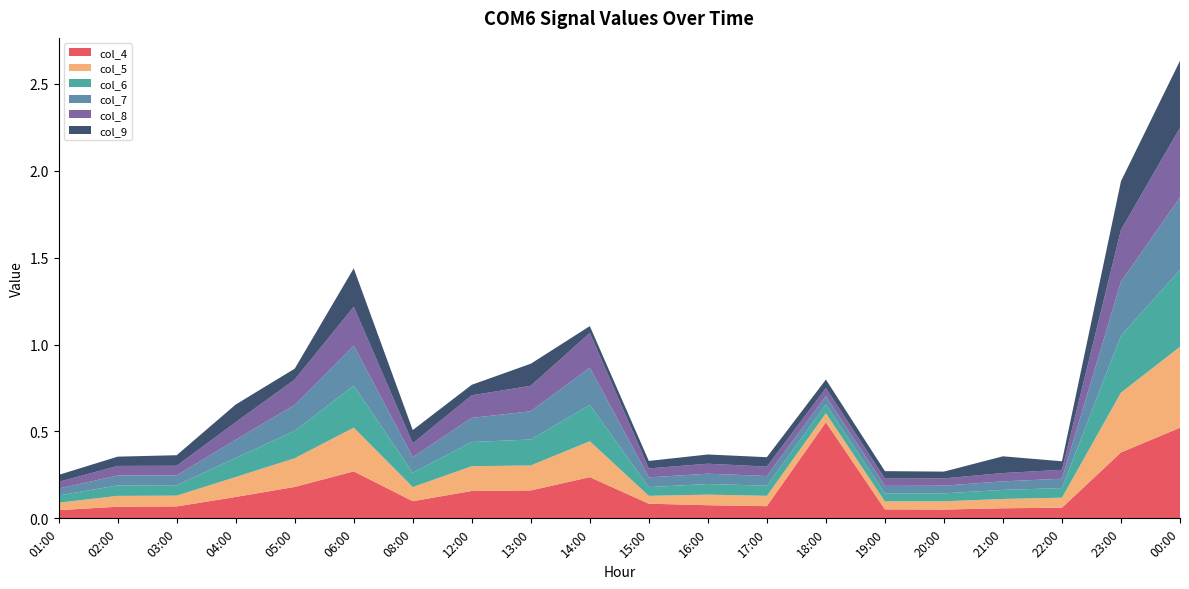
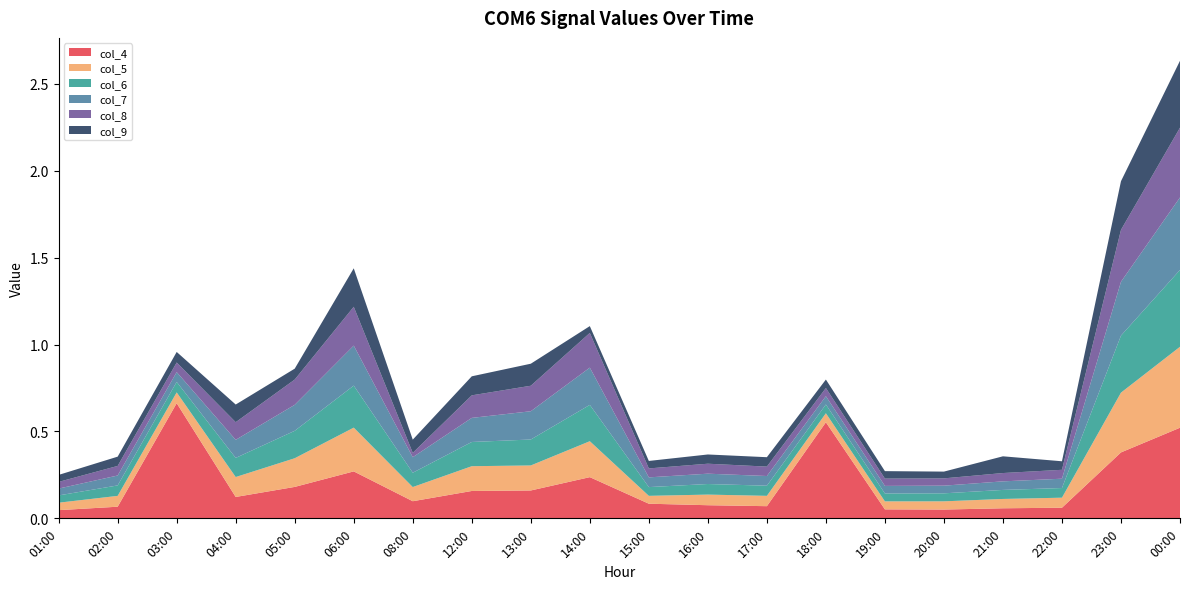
col_4, 03:00: 0.07 -> 0.66
col_8, 08:00: 0.08 -> 0.03
col_9, 12:00: 0.06 -> 0.11
